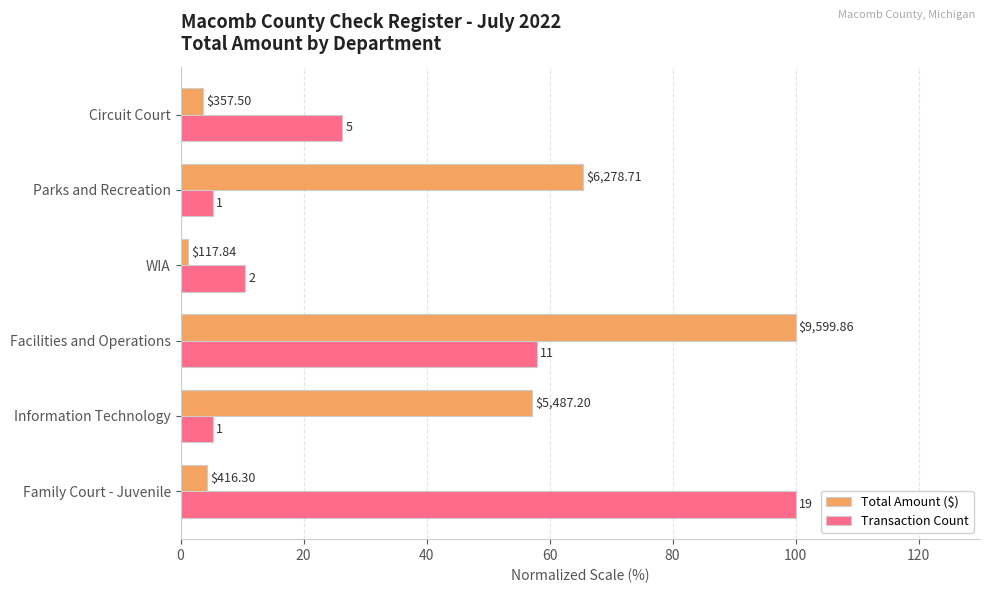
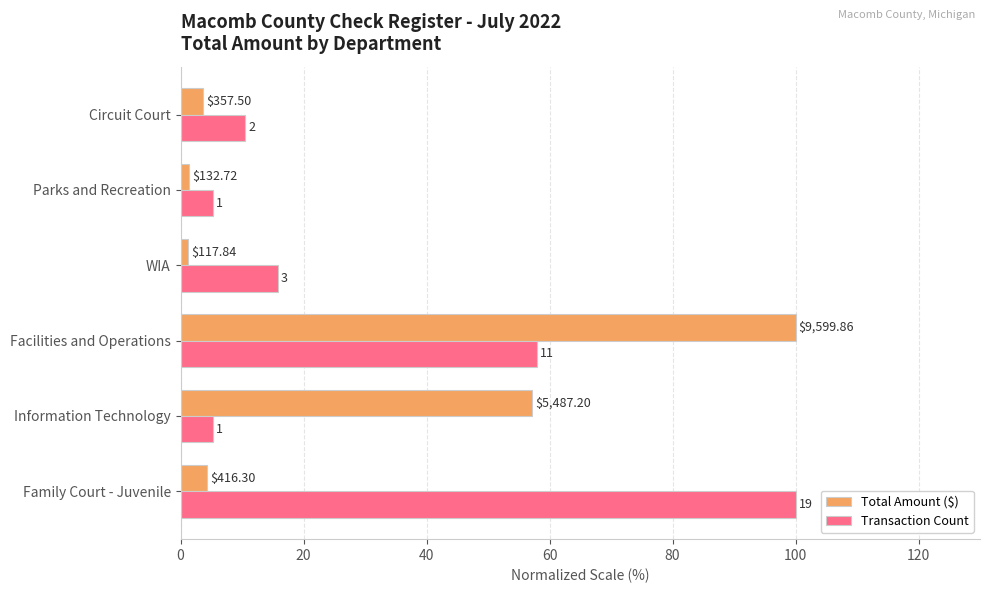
Transaction Count, Circuit Court: 5 -> 2
Total Amount ($), Parks and Recreation: $6,278.71 -> $132.72
Transaction Count, WIA: 2 -> 3
